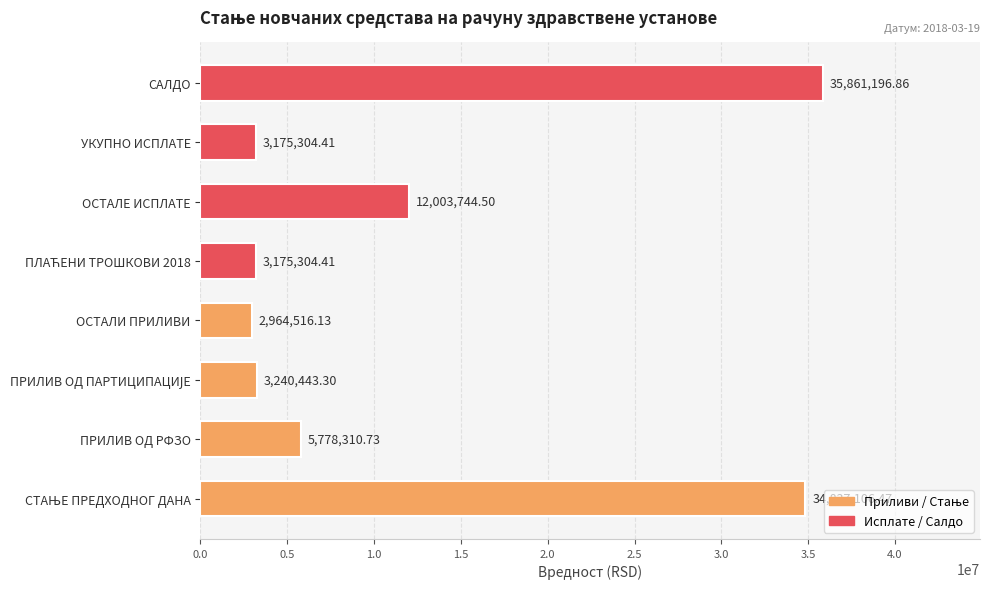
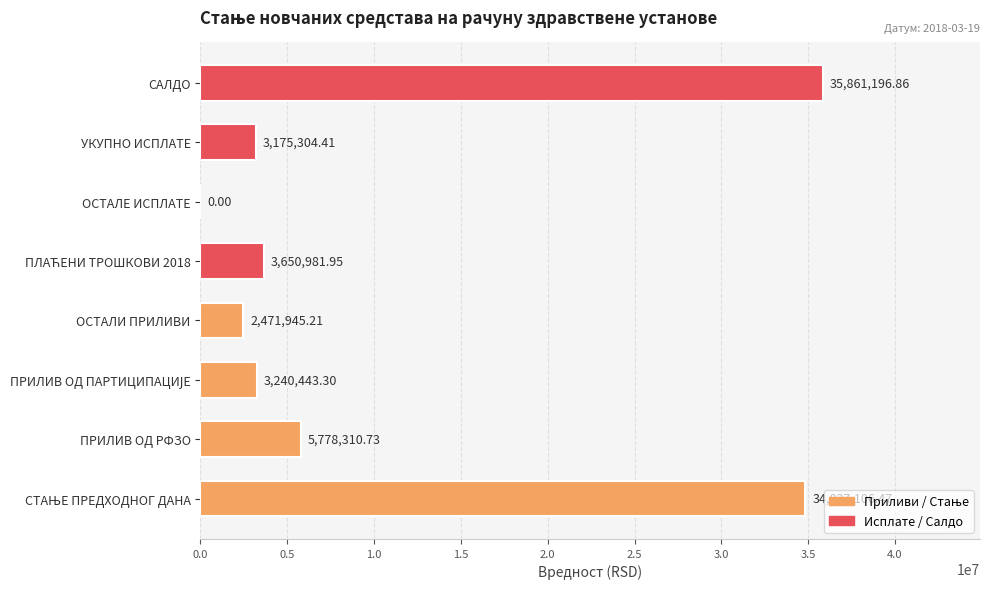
ОСТАЛЕ ИСПЛАТЕ: 12,003,744.50 -> 0.00
ПЛАЋЕНИ ТРОШКОВИ 2018: 3,175,304.41 -> 3,650,981.95
ОСТАЛИ ПРИЛИВИ: 2,964,516.13 -> 2,471,945.21
